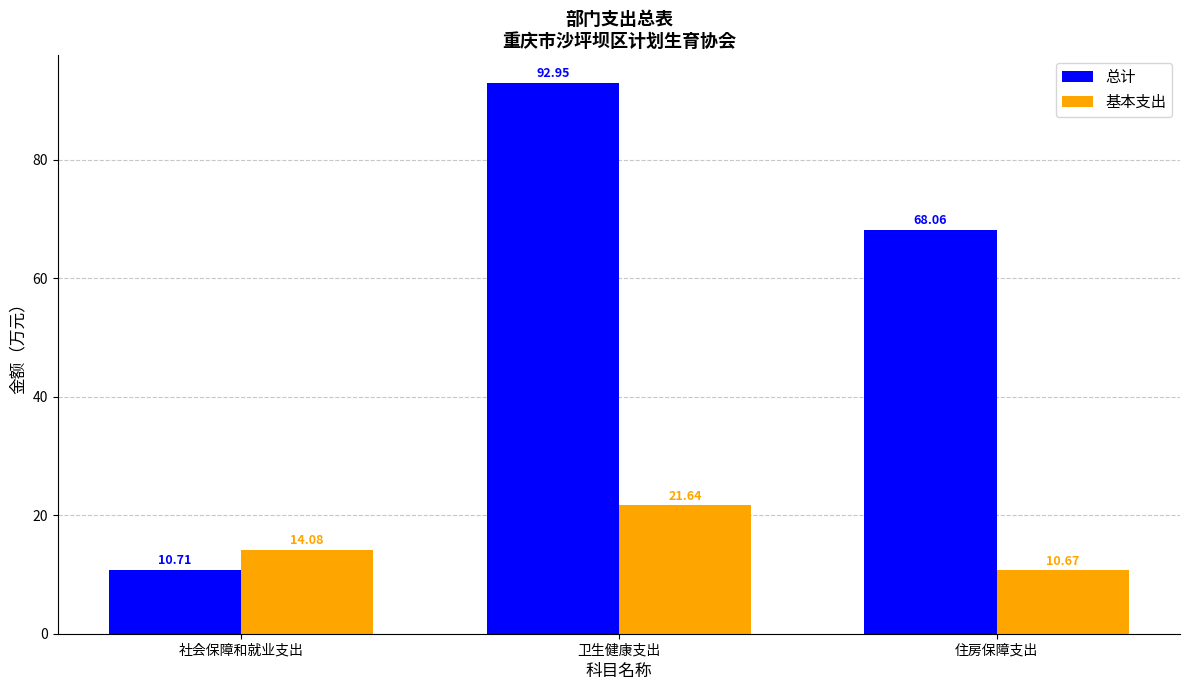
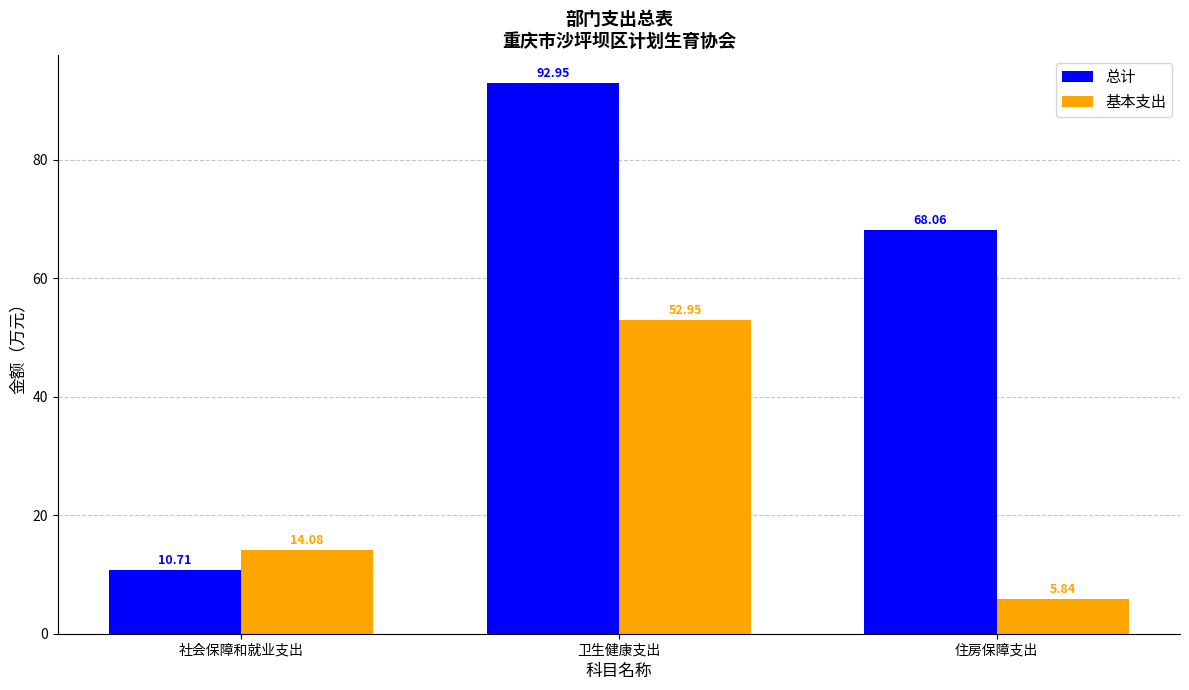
基本支出, 卫生健康支出: 21.64 -> 52.95
基本支出, 住房保障支出: 10.67 -> 5.84
